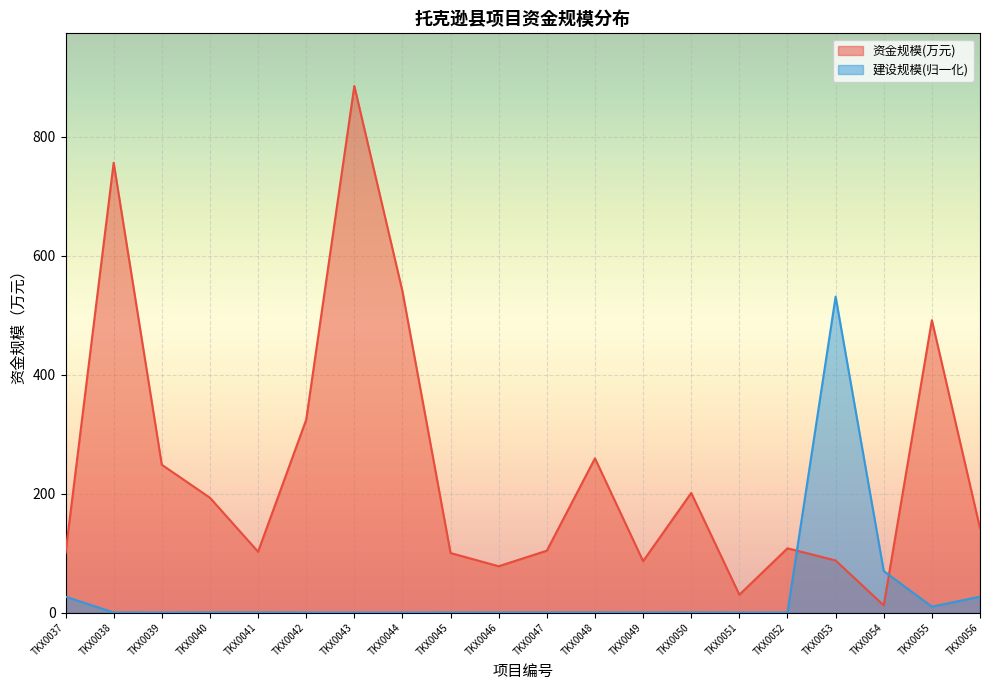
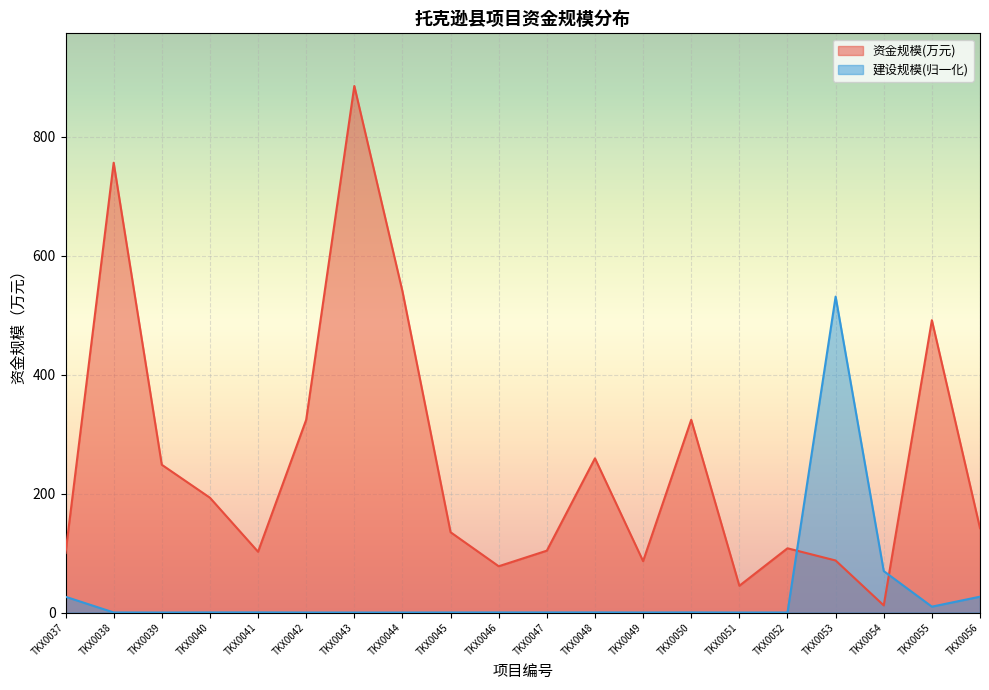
资金规模(万元), TKX0045: 100 -> 140
资金规模(万元), TKX0050: 200 -> 320
资金规模(万元), TKX0051: 30 -> 50
